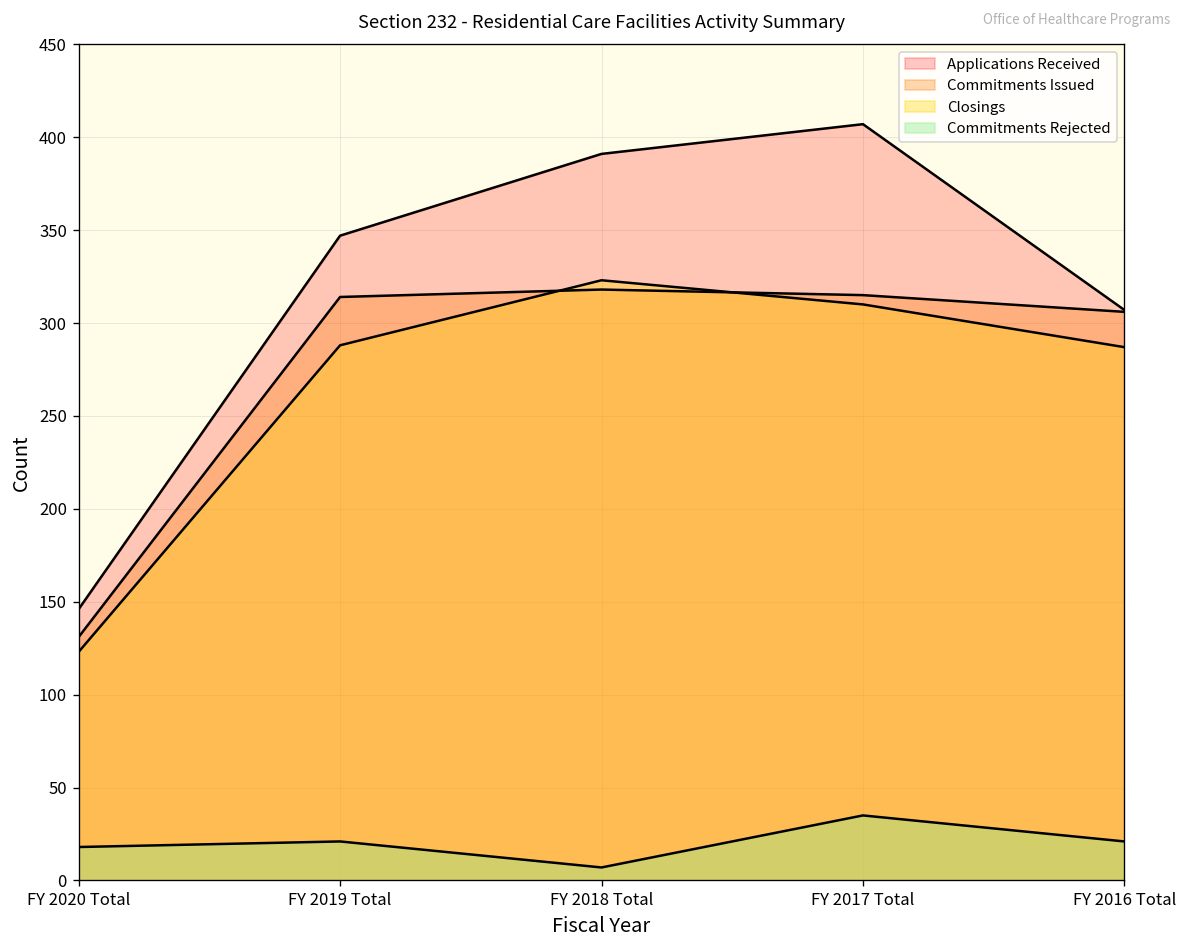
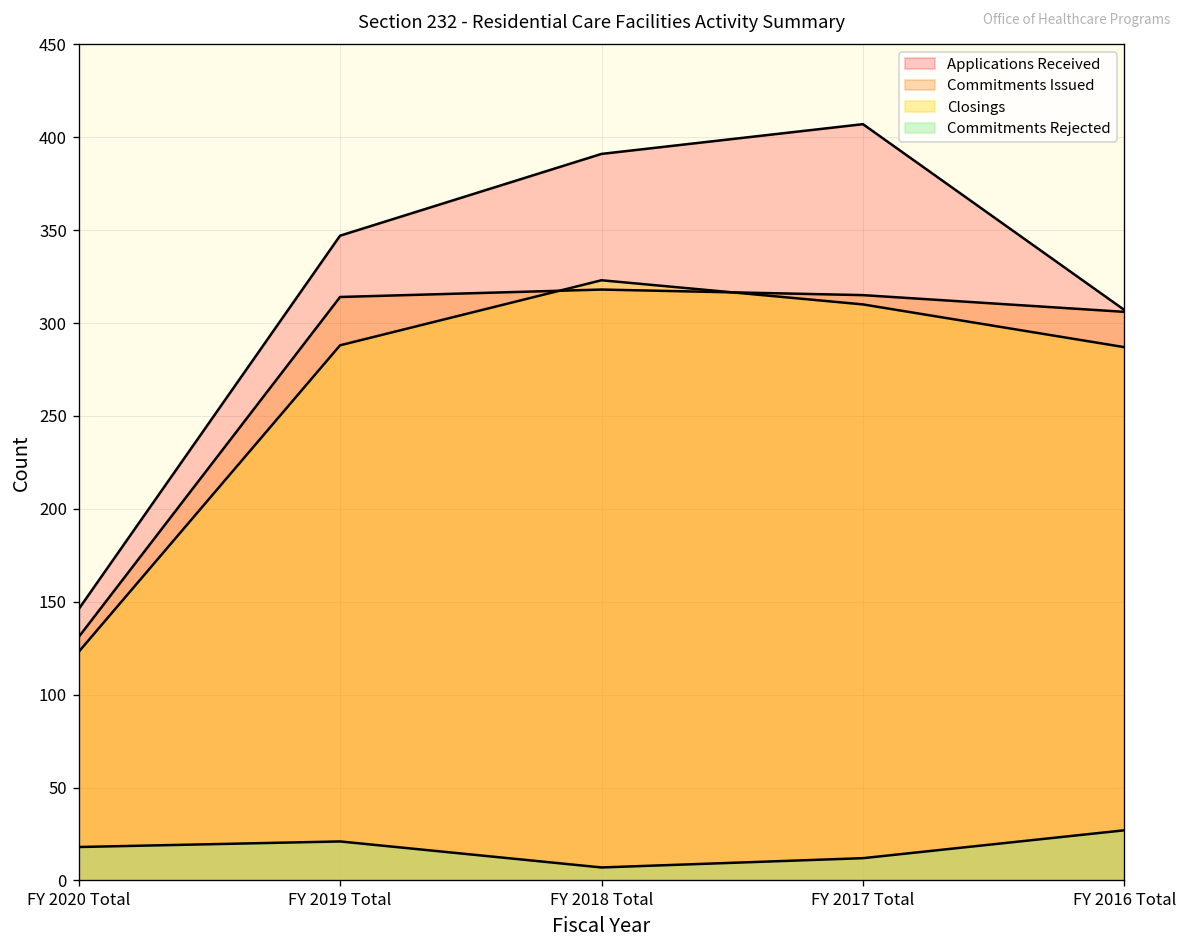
Commitments Rejected, FY 2017 Total: 35 -> 12
Commitments Rejected, FY 2016 Total: 21 -> 27
